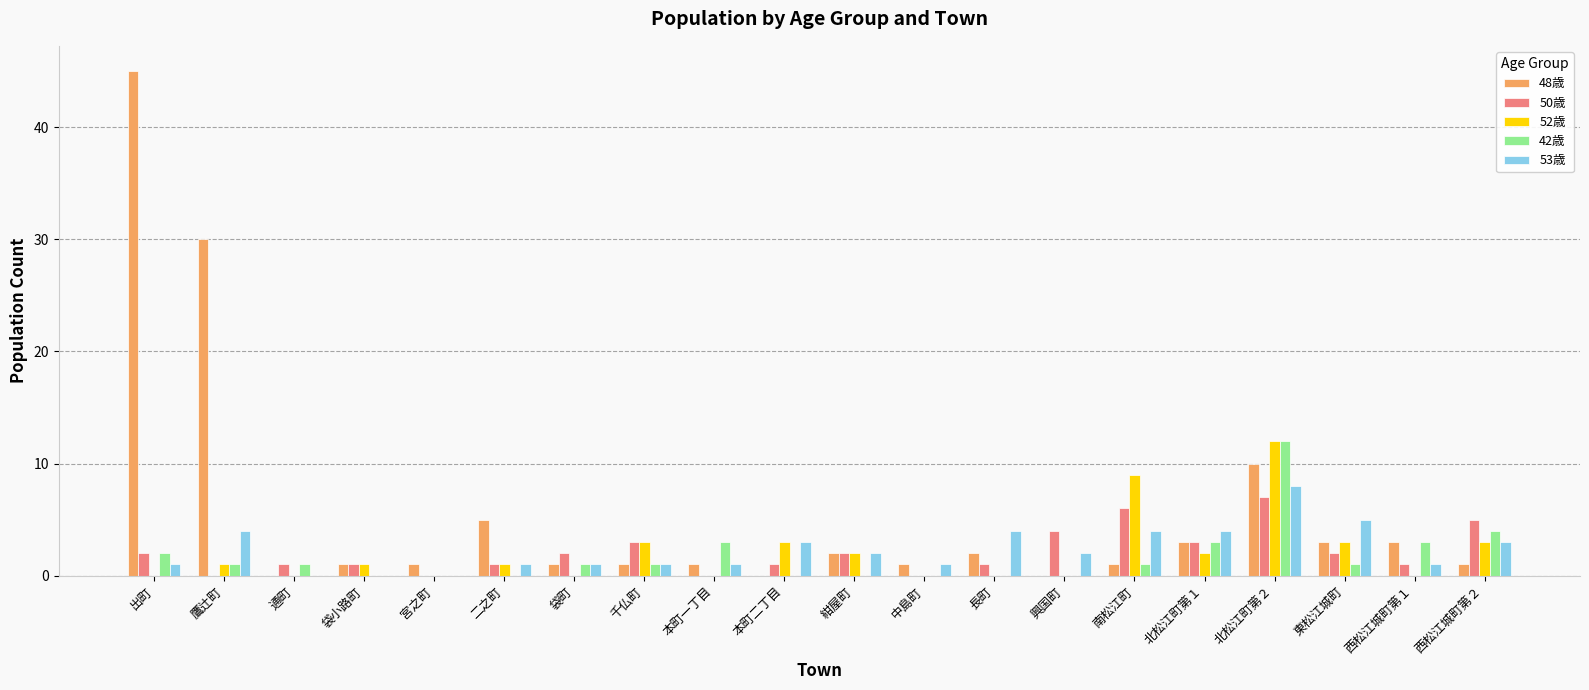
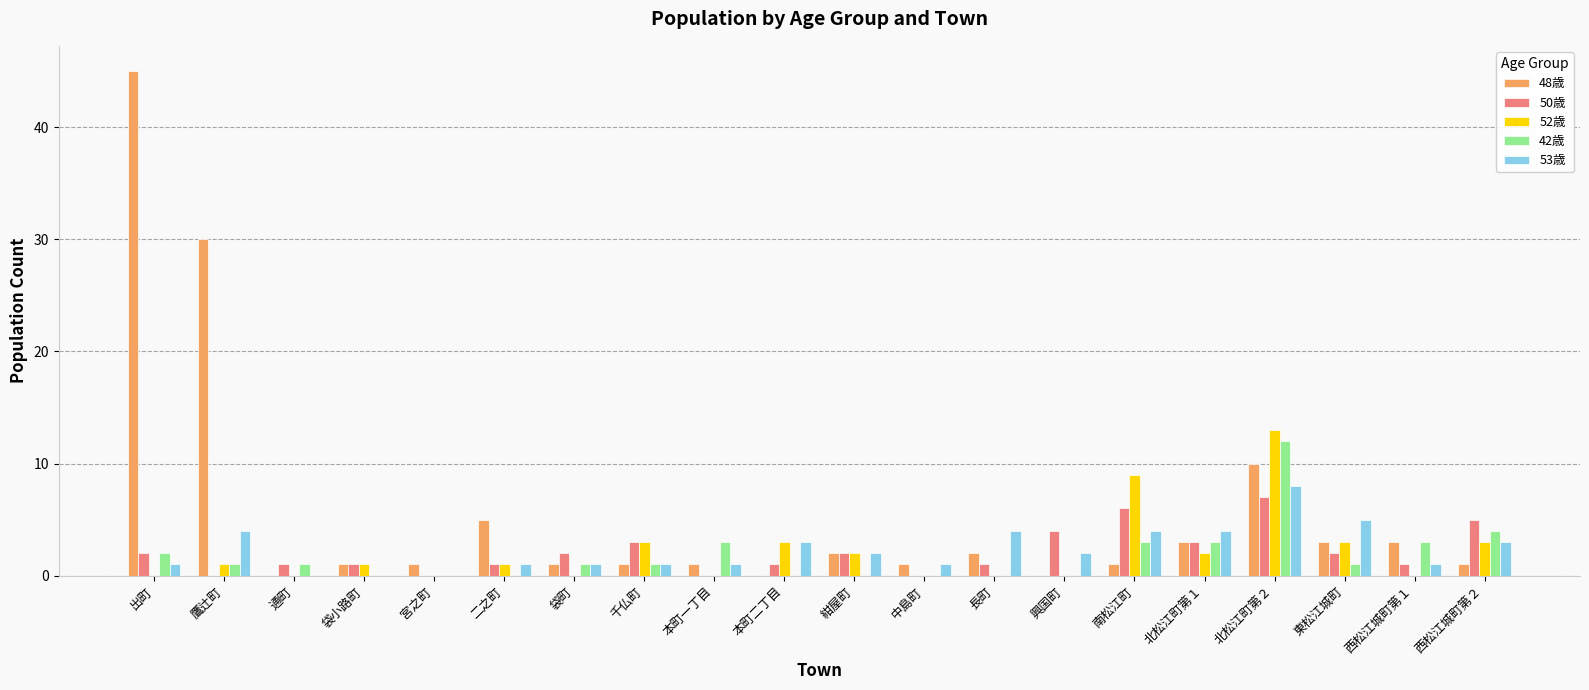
42歳, 南松江町: 1 -> 3
52歳, 北松江町第２: 12 -> 13
